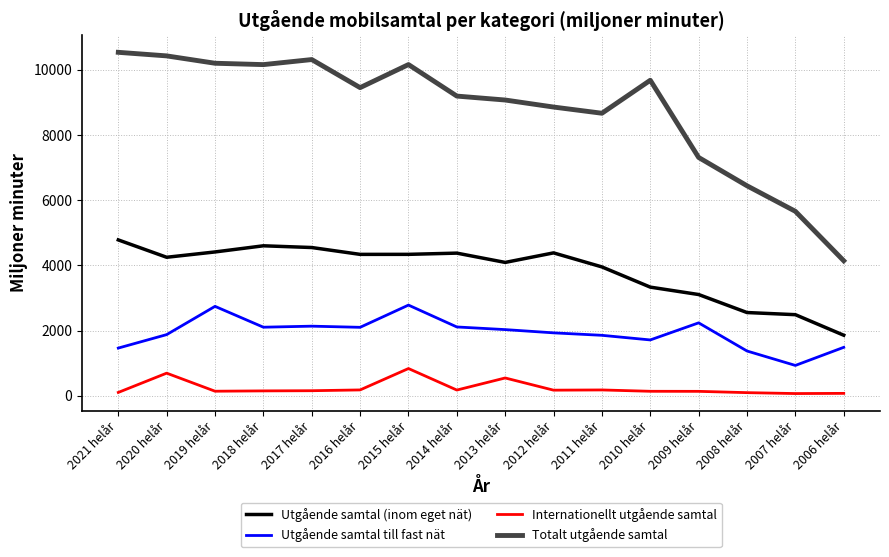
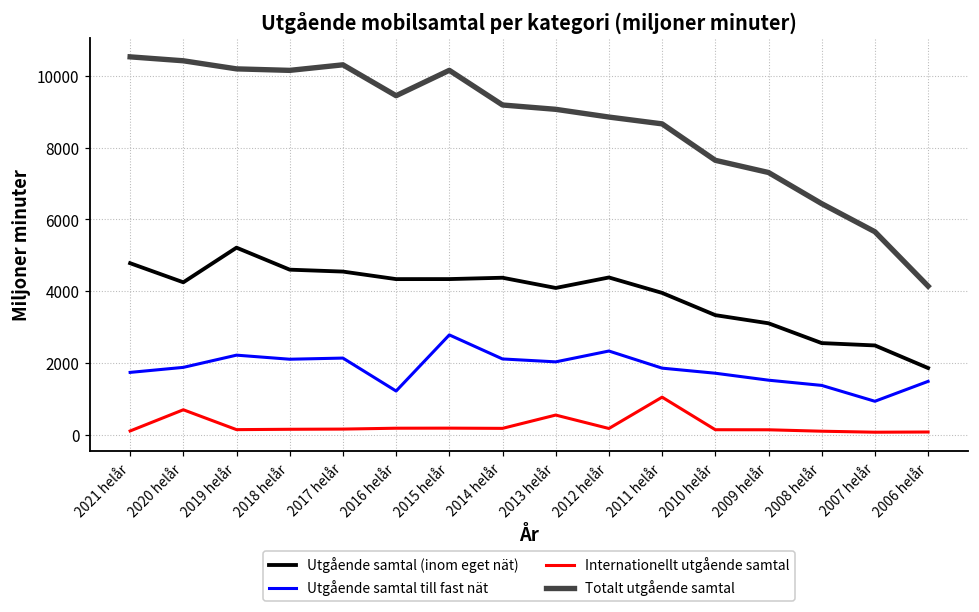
Utgående samtal till fast nät, 2021 helår: 1500 -> 1700
Utgående samtal (inom eget nät), 2019 helår: 4400 -> 5200
Utgående samtal till fast nät, 2019 helår: 2700 -> 2200
Utgående samtal till fast nät, 2016 helår: 2100 -> 1200
Internationellt utgående samtal, 2015 helår: 800 -> 200
Utgående samtal till fast nät, 2012 helår: 1900 -> 2300
Internationellt utgående samtal, 2011 helår: 200 -> 1000
Totalt utgående samtal, 2010 helår: 9700 -> 7700
Utgående samtal till fast nät, 2009 helår: 2200 -> 1500
